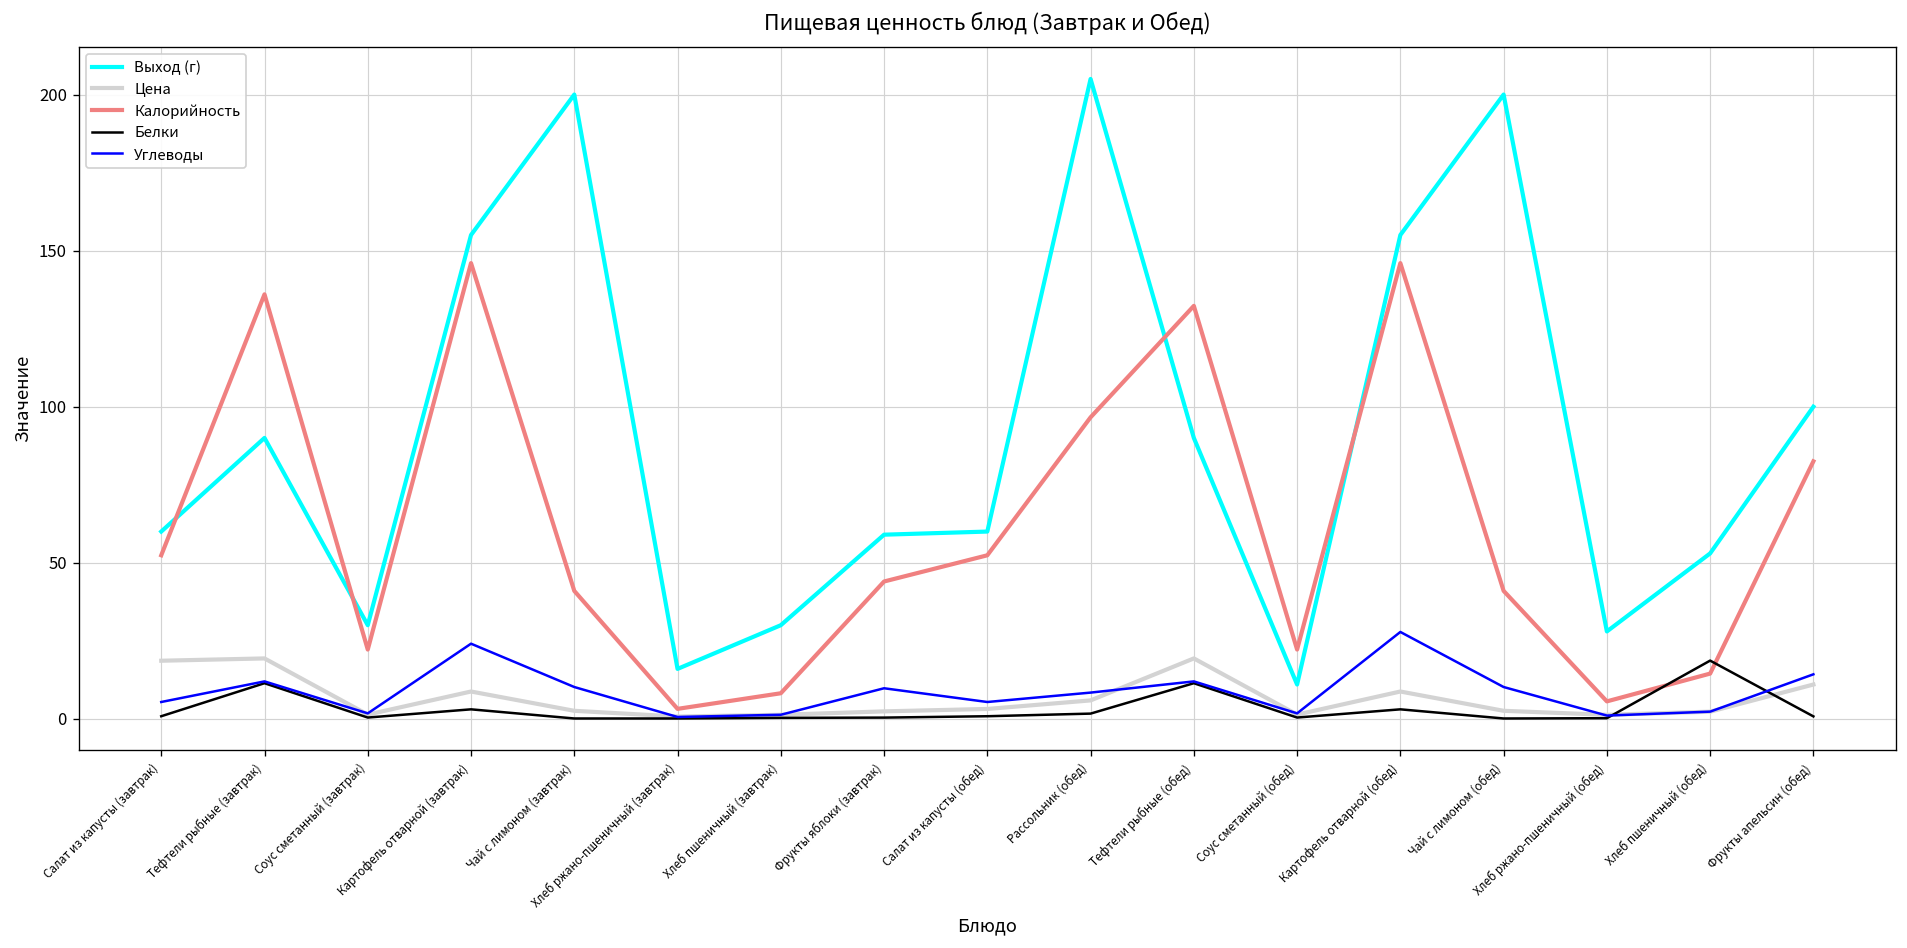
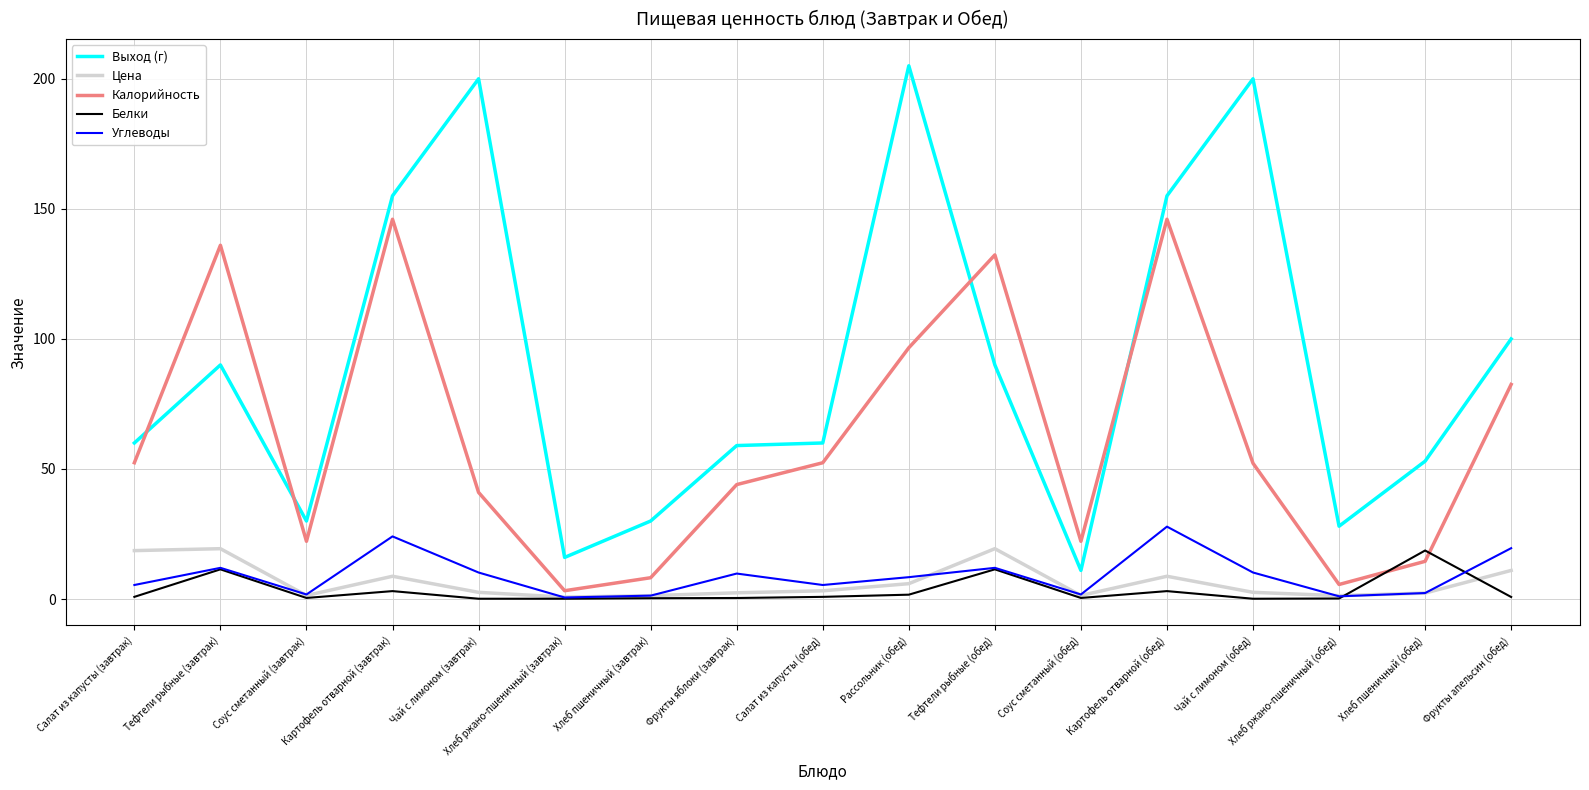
Калорийность, Чай с лимоном (обед): 41 -> 52
Углеводы, Фрукты апельсин (обед): 14 -> 20
